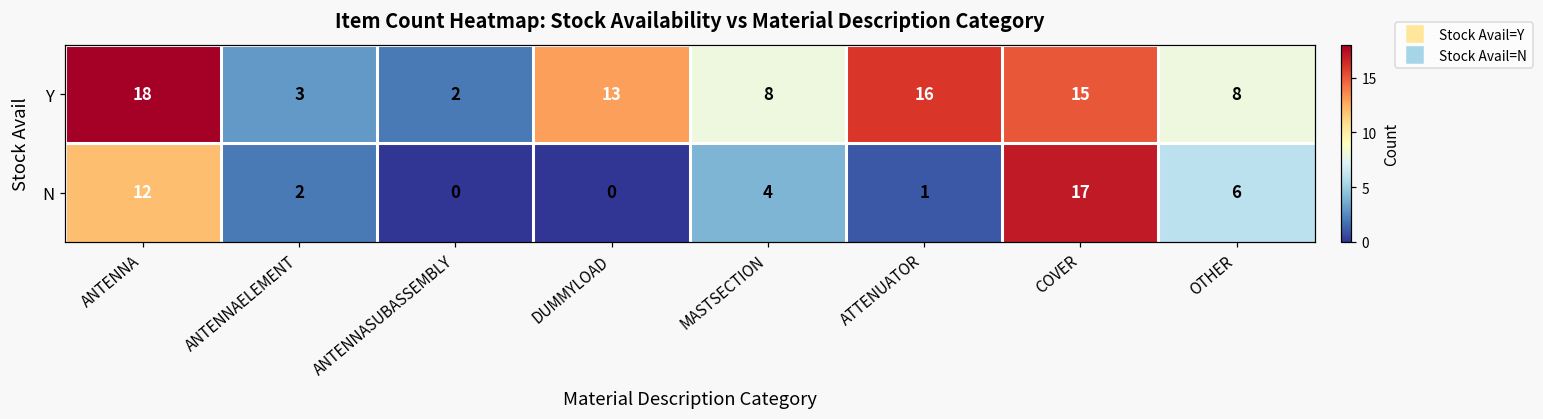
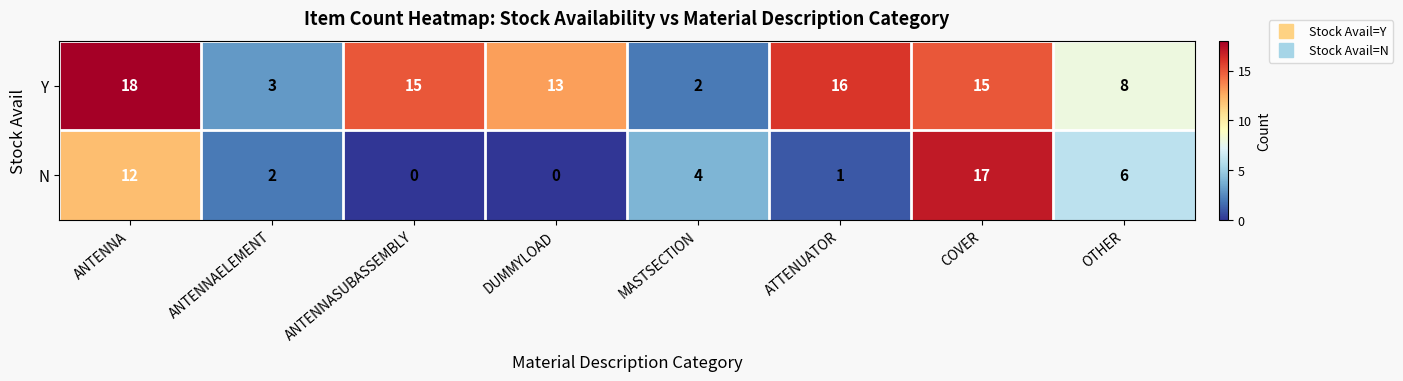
Y, ANTENNASUBASSEMBLY: 2 -> 15
Y, MASTSECTION: 8 -> 2
